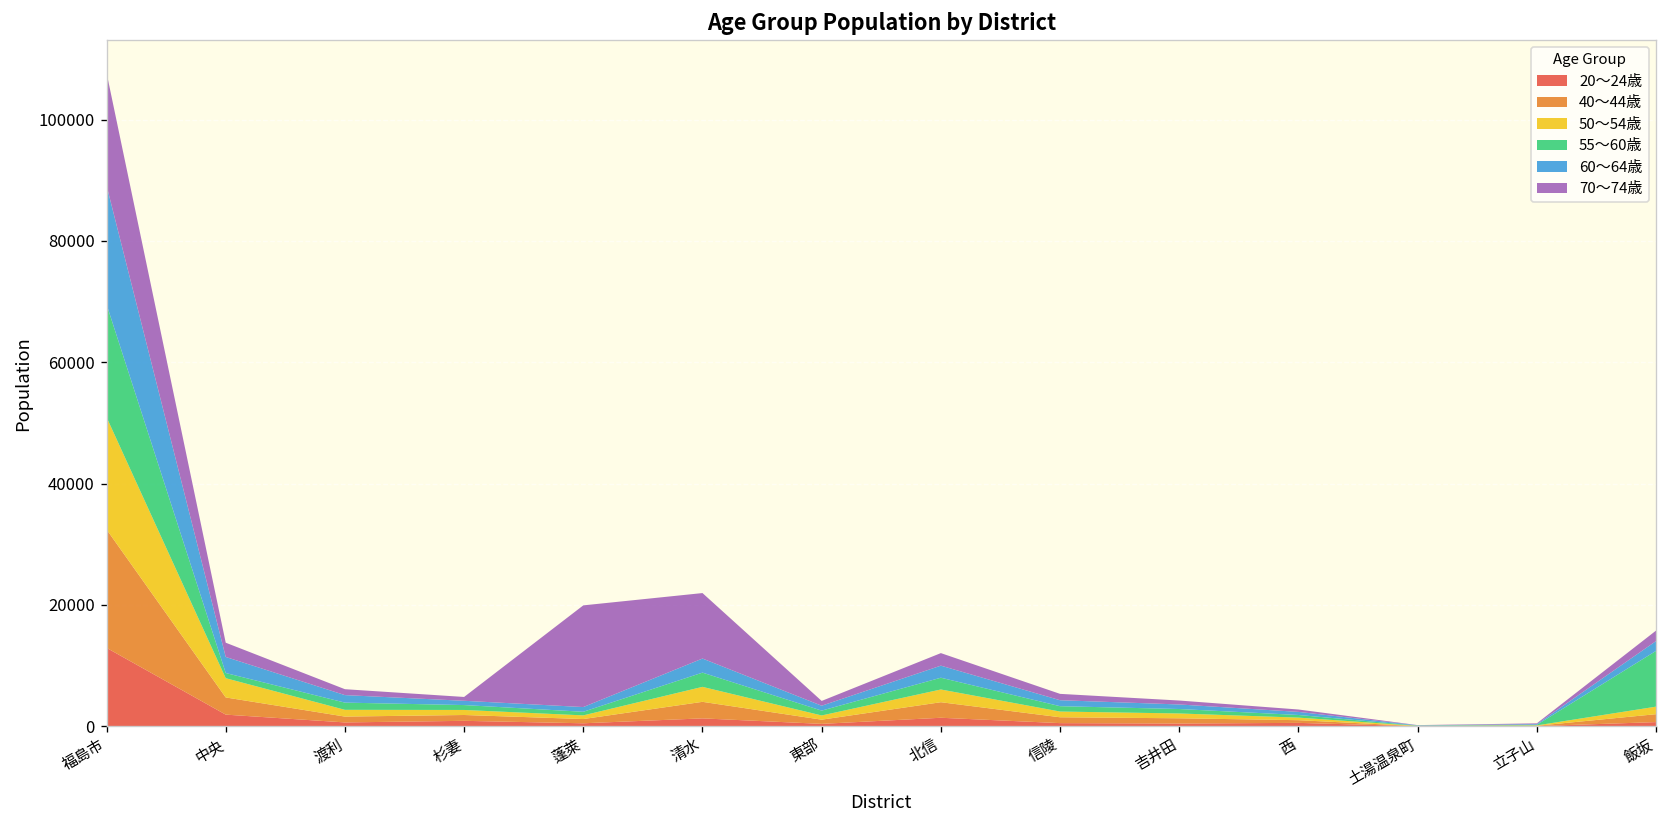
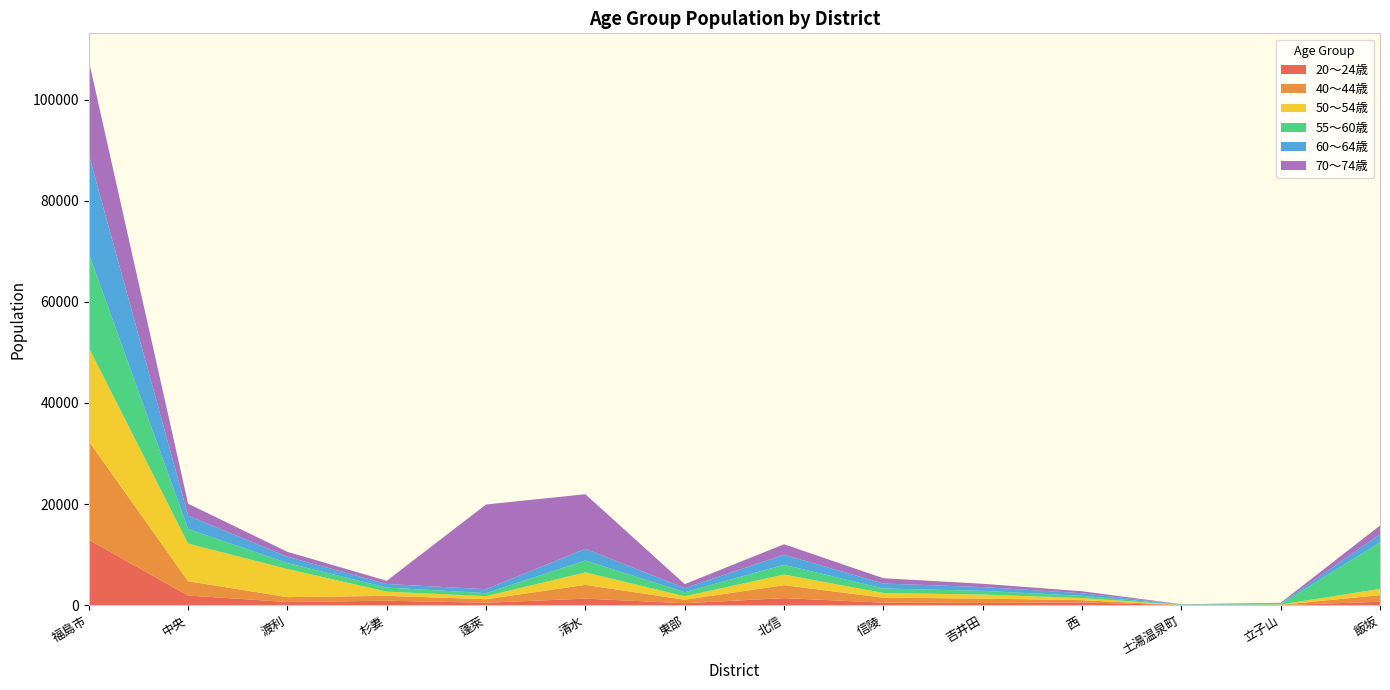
50～54歳, 中央: 3000 -> 7000
55～60歳, 中央: 1000 -> 3000
50～54歳, 渡利: 1000 -> 6000
